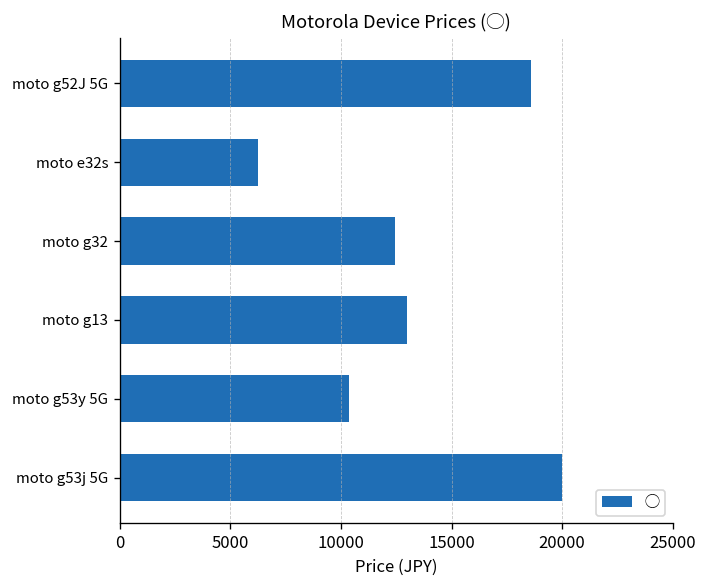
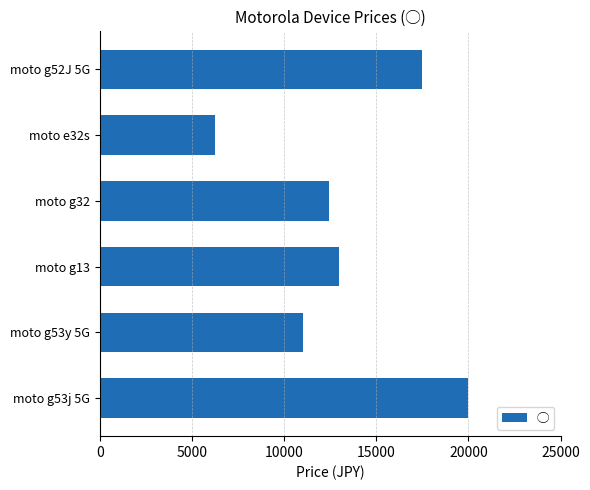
moto g52J 5G: 18600 -> 17500
moto g53y 5G: 10300 -> 11000
